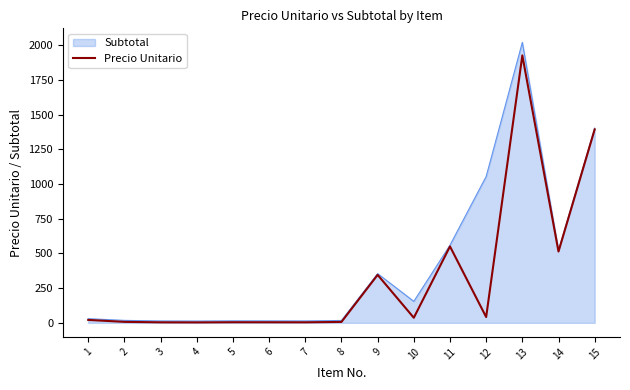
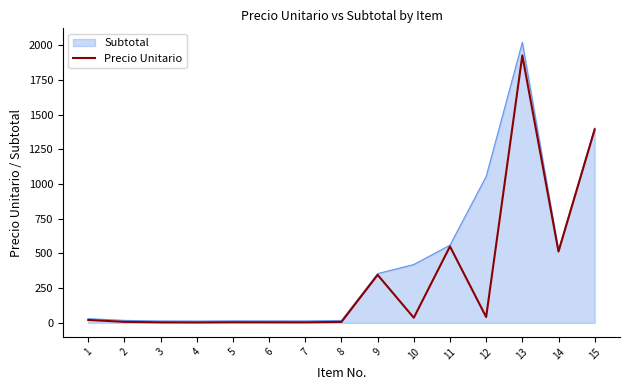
Subtotal, 10: 150 -> 420
